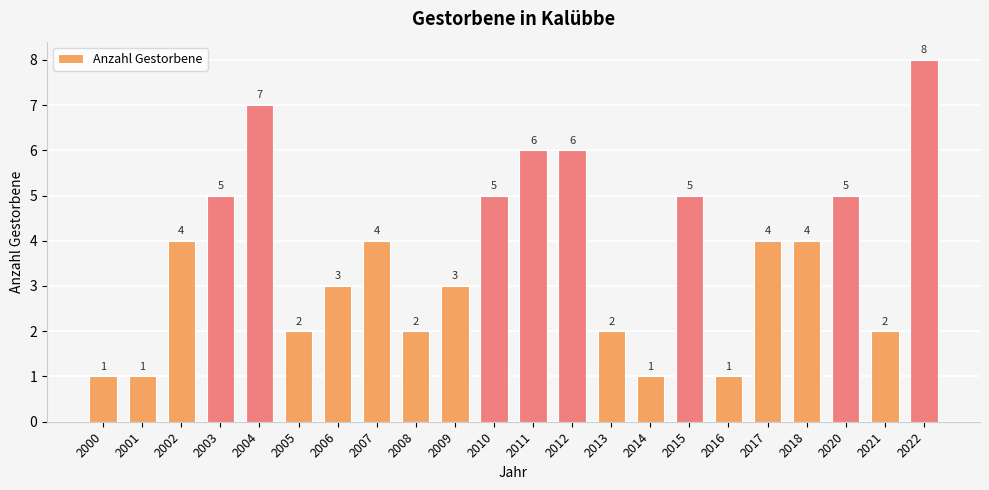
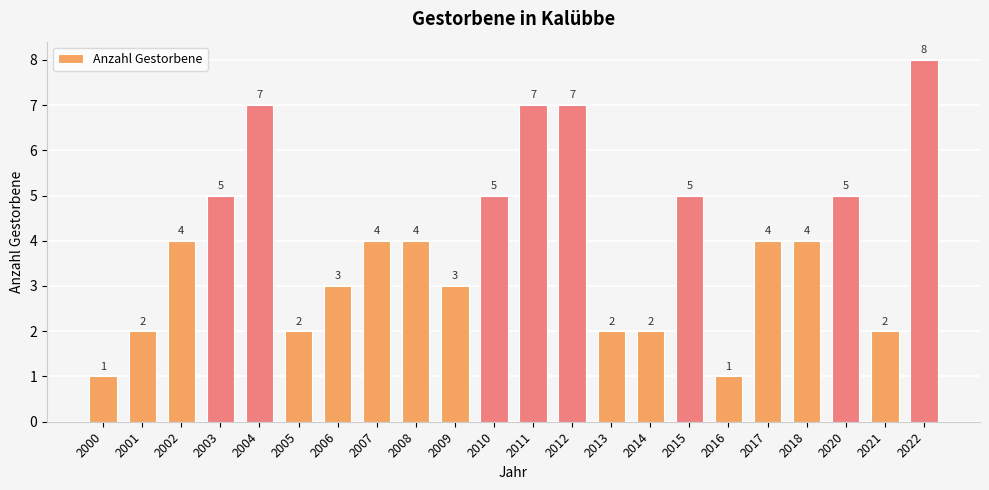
2001: 1 -> 2
2008: 2 -> 4
2011: 6 -> 7
2012: 6 -> 7
2014: 1 -> 2
